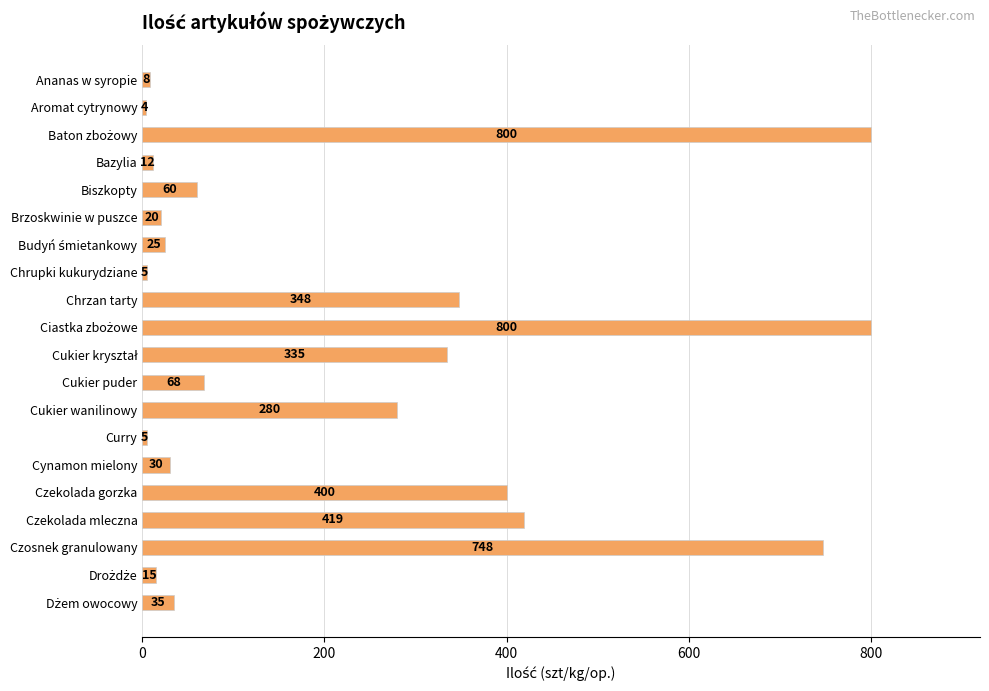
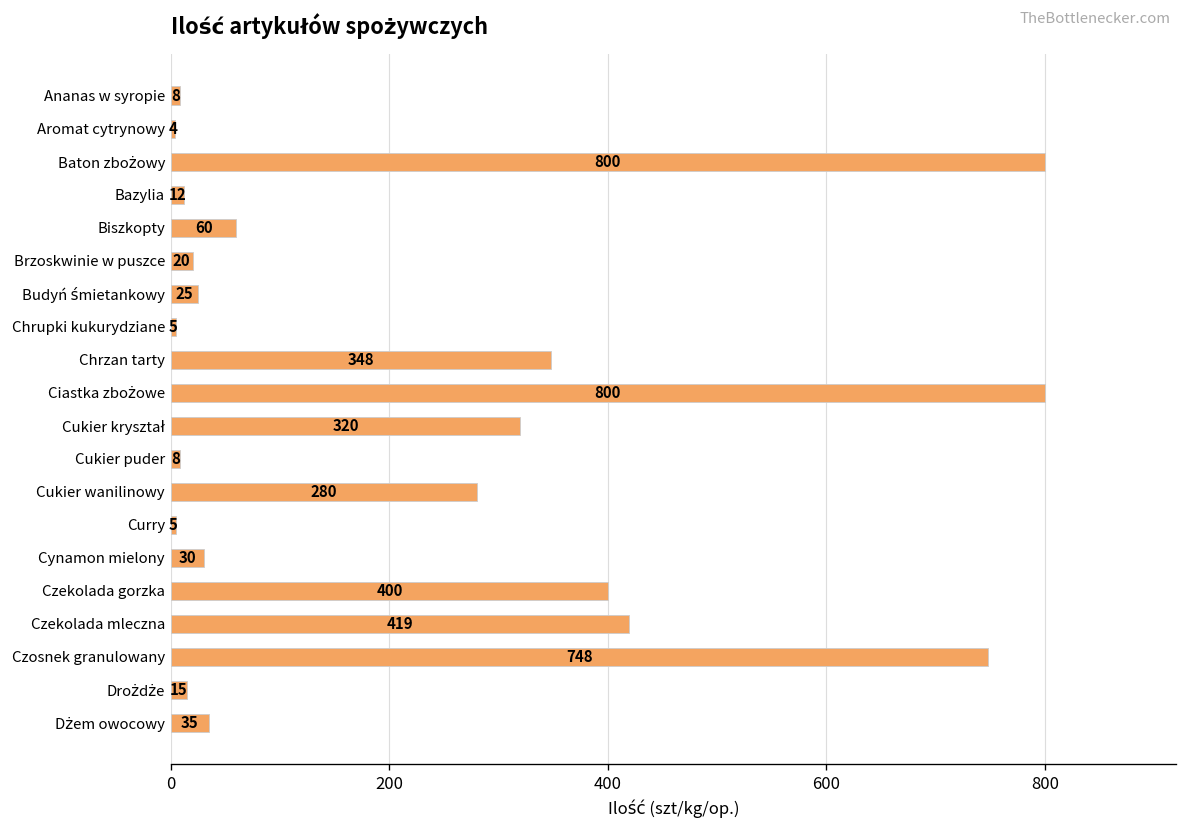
Cukier kryształ: 335 -> 320
Cukier puder: 68 -> 8
